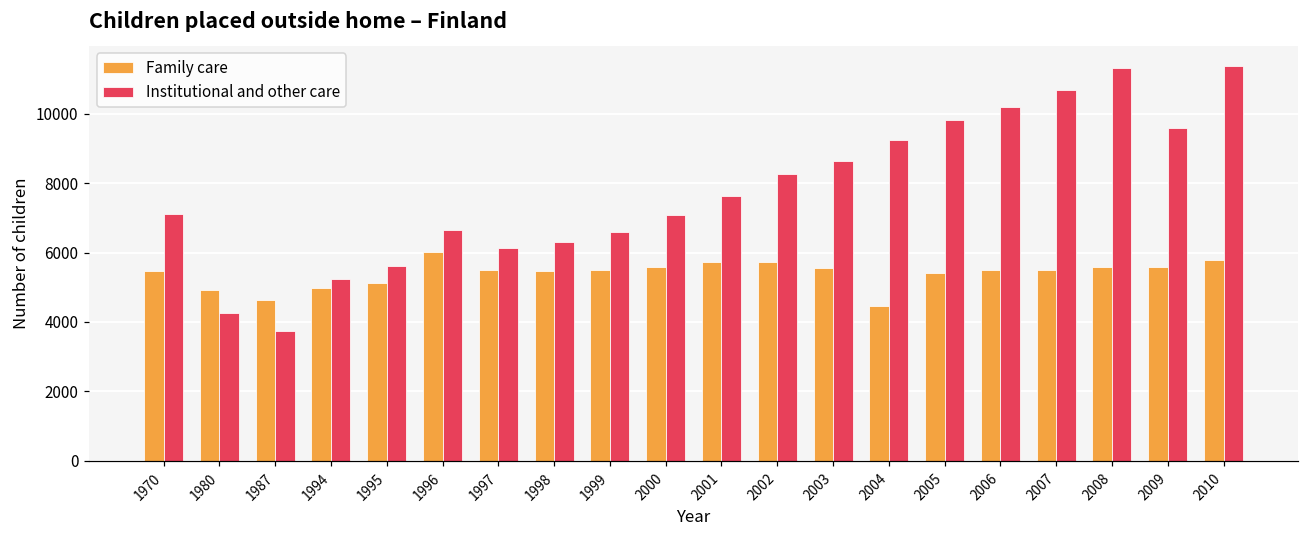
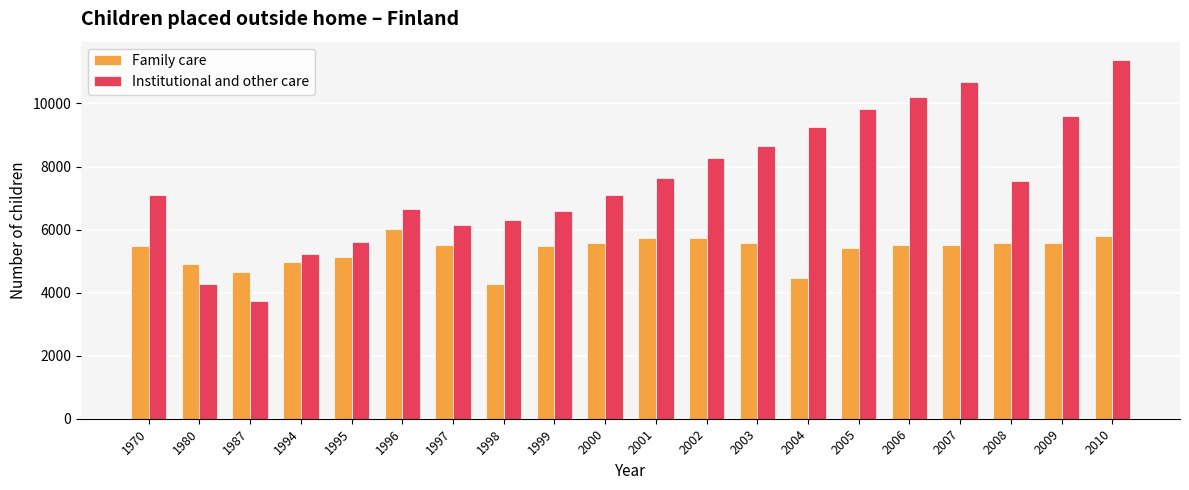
Family care, 1998: 5500 -> 4300
Institutional and other care, 2008: 11300 -> 7500
